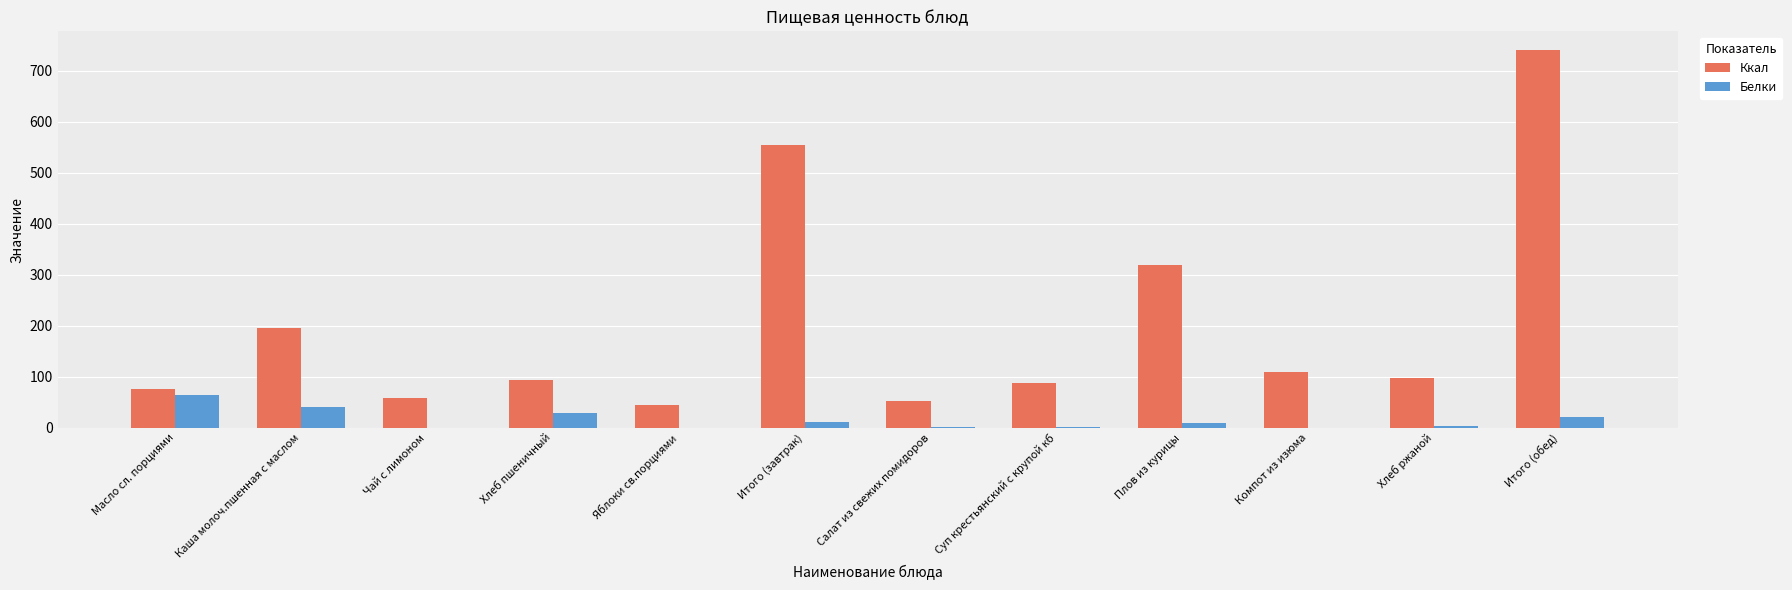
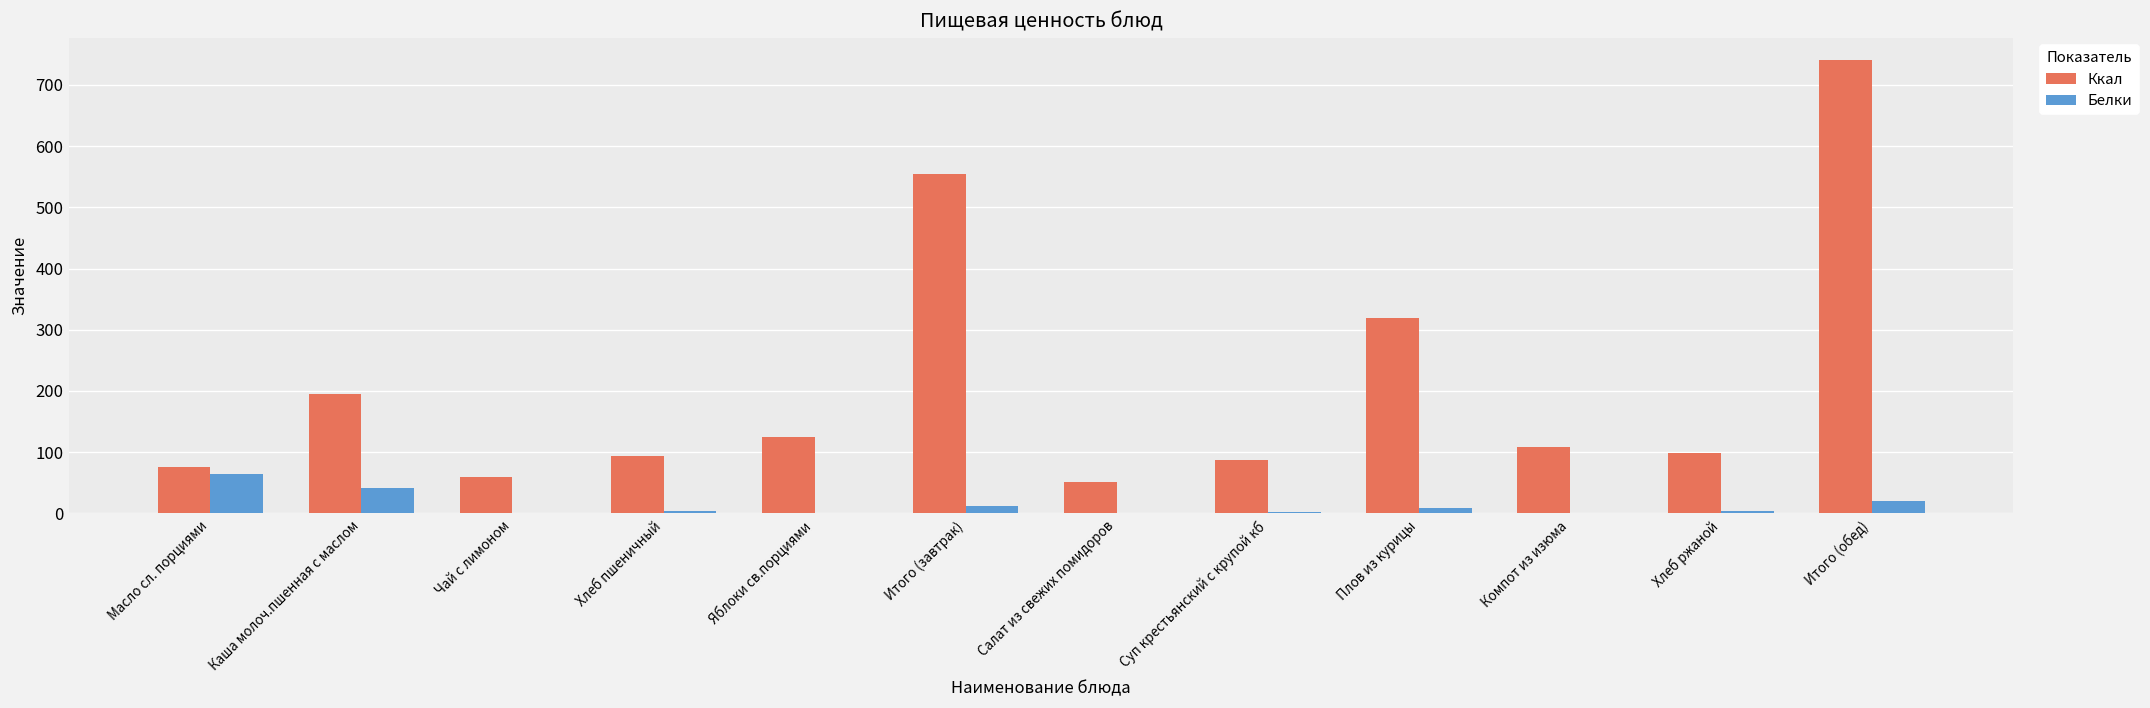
Белки, Хлеб пшеничный: 30 -> 0
Ккал, Яблоки св.порциями: 50 -> 120
